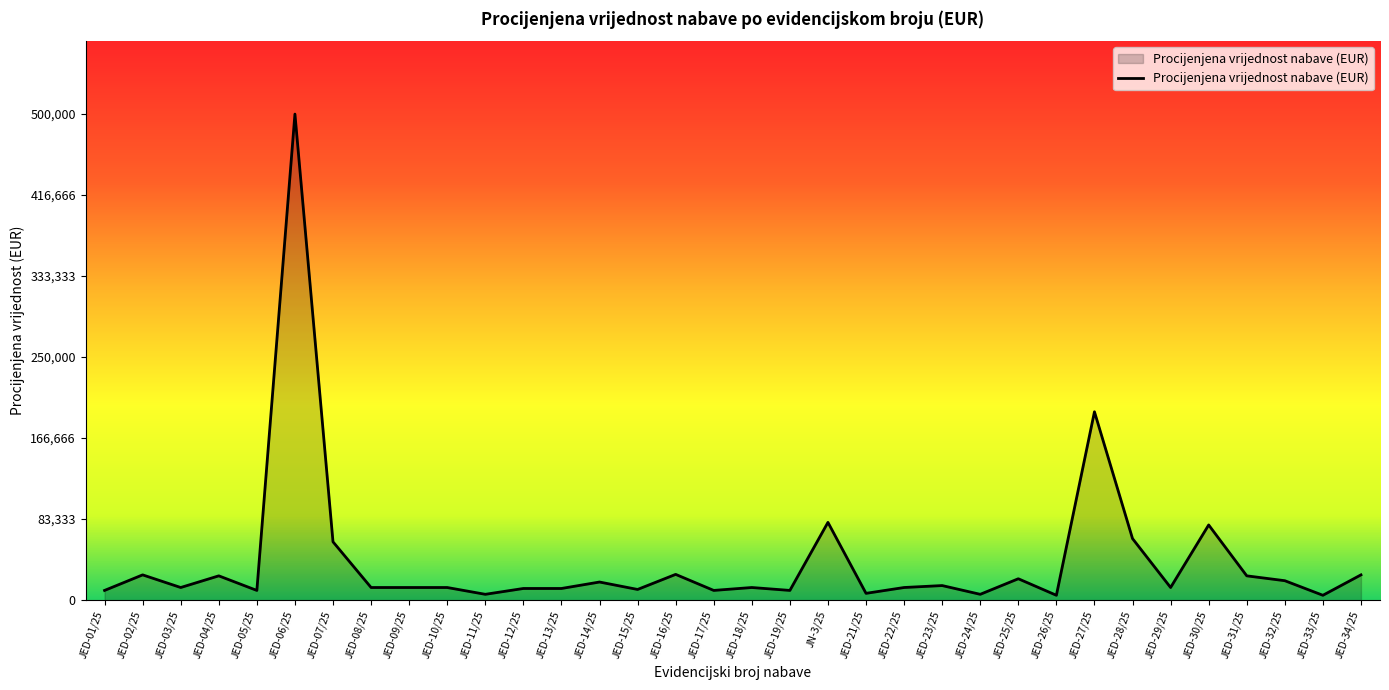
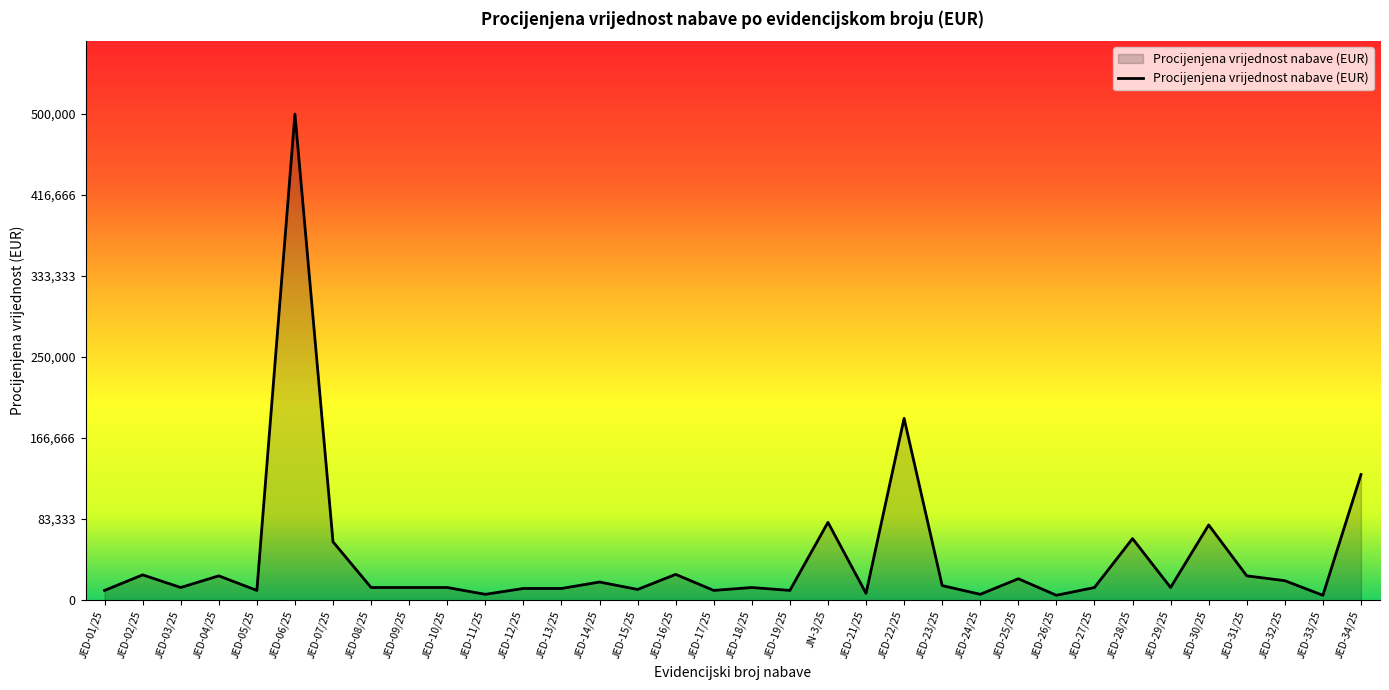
JED-22/25: 10,000 -> 190,000
JED-27/25: 190,000 -> 10,000
JED-34/25: 30,000 -> 130,000
